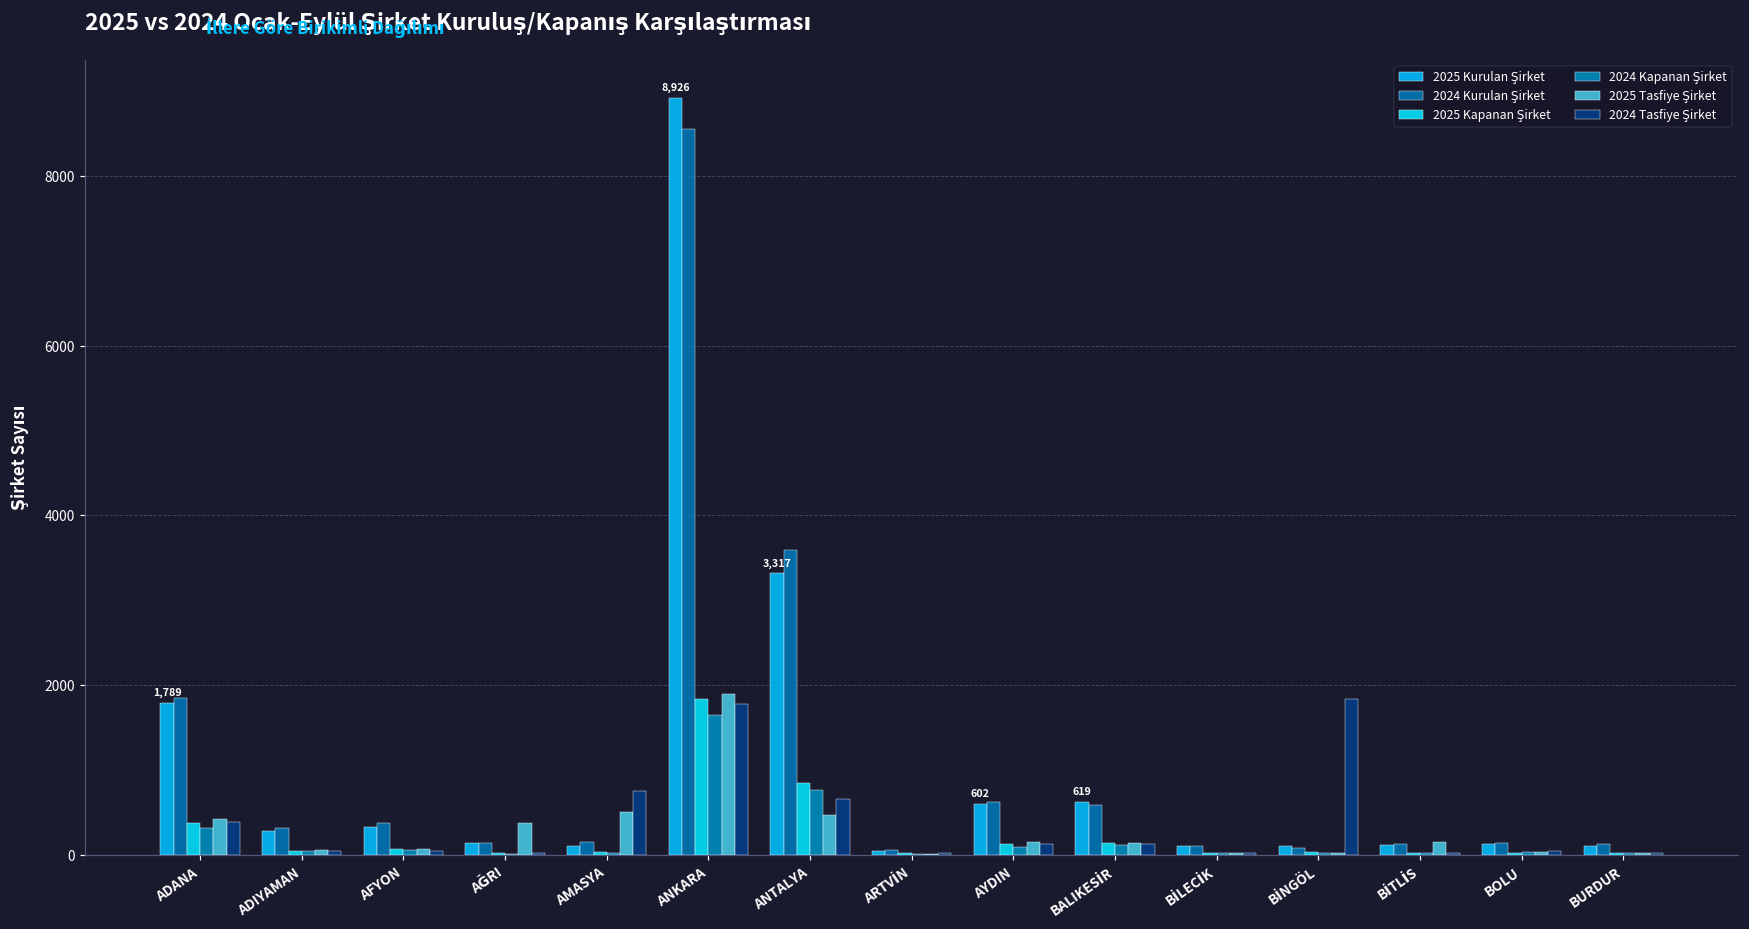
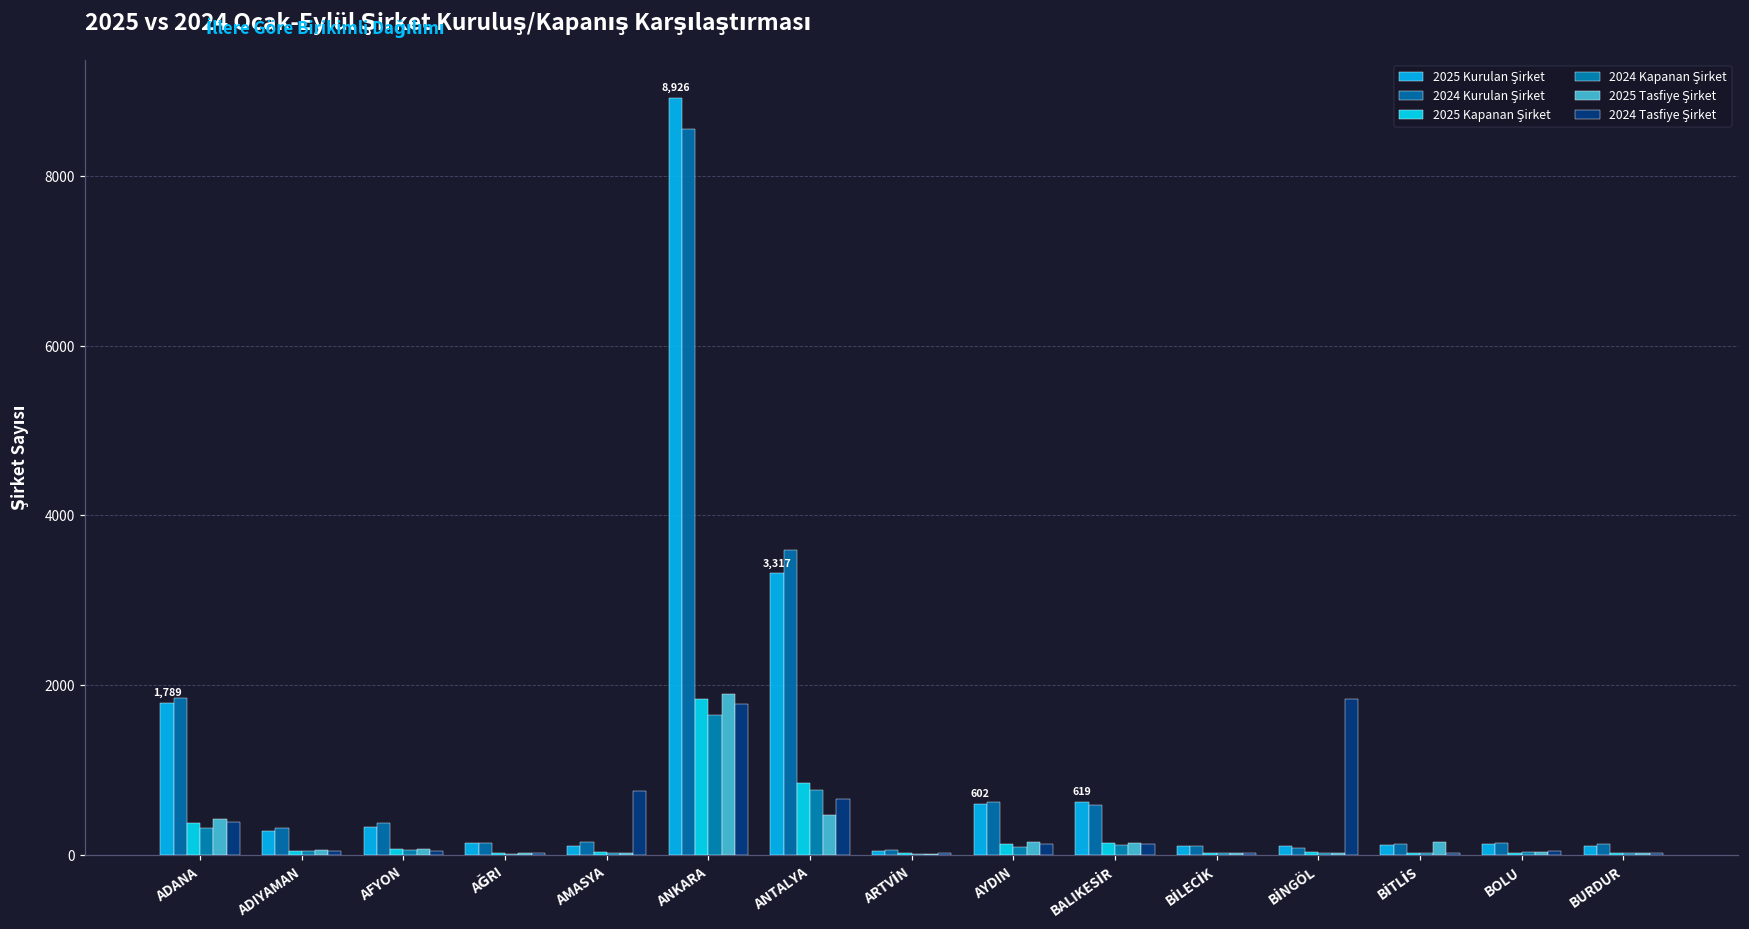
2025 Tasfiye Şirket, AĞRI: 400 -> 0
2025 Tasfiye Şirket, AMASYA: 500 -> 0
